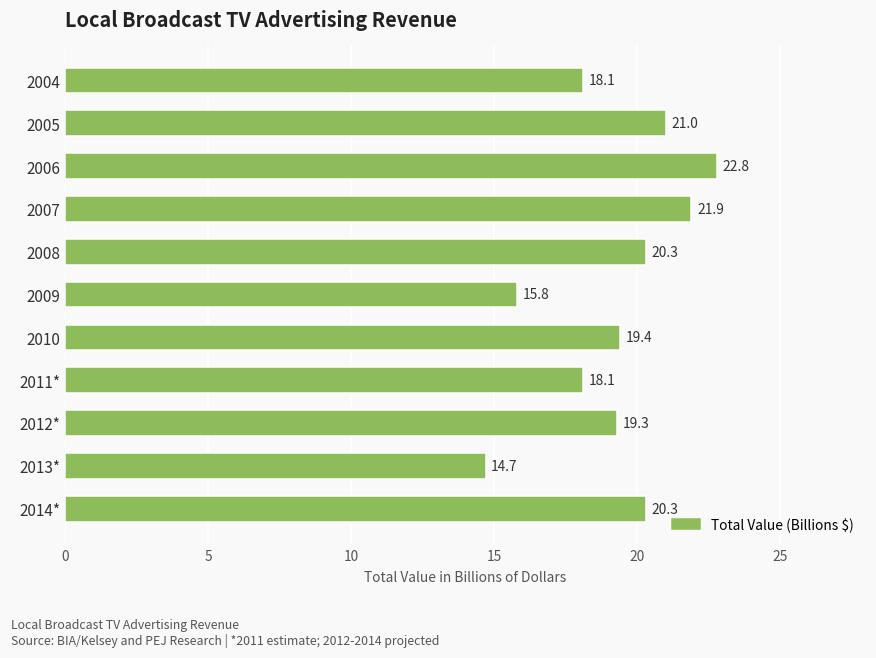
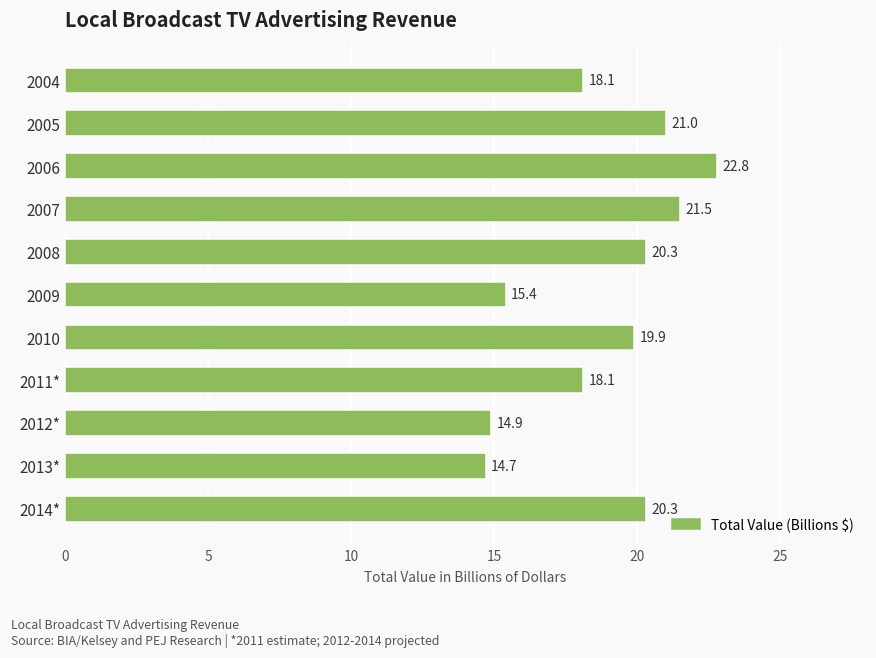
2007: 21.9 -> 21.5
2009: 15.8 -> 15.4
2010: 19.4 -> 19.9
2012*: 19.3 -> 14.9
